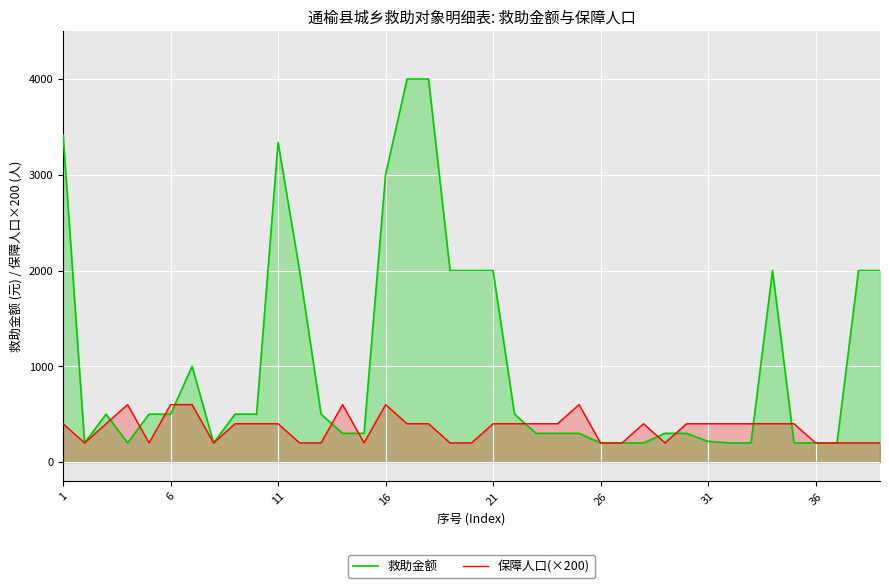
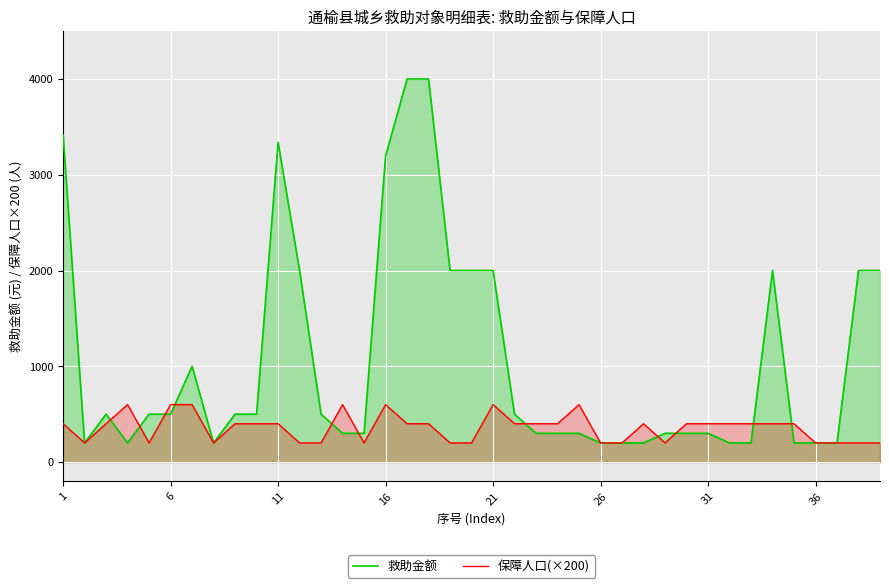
救助金额, 16: 3000 -> 3200
保障人口(×200), 21: 400 -> 600
救助金额, 31: 200 -> 300
